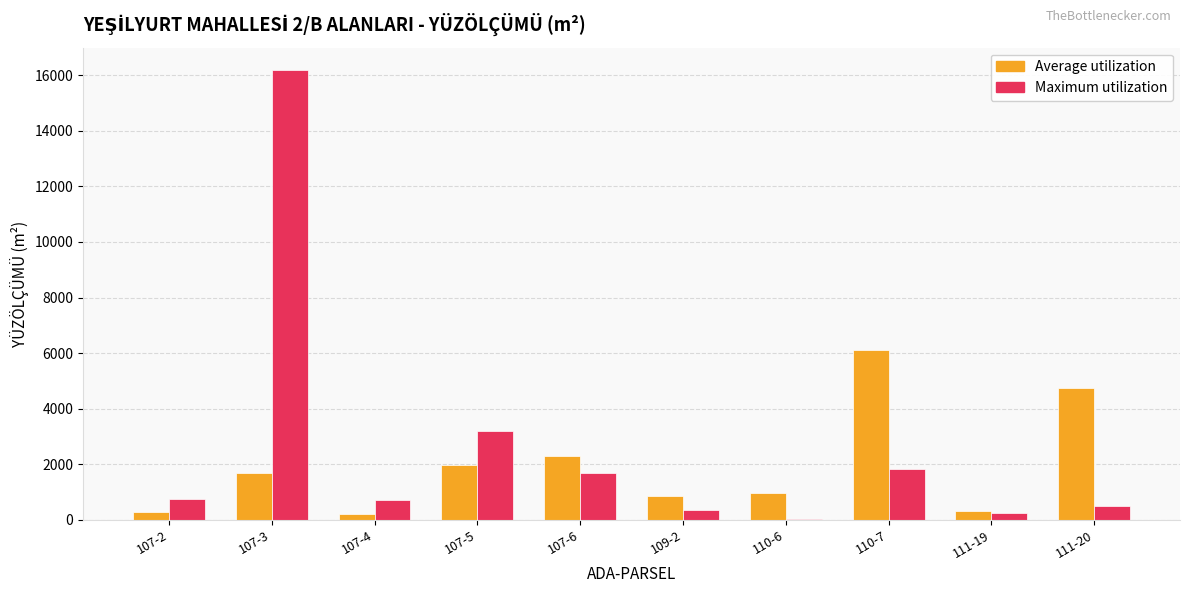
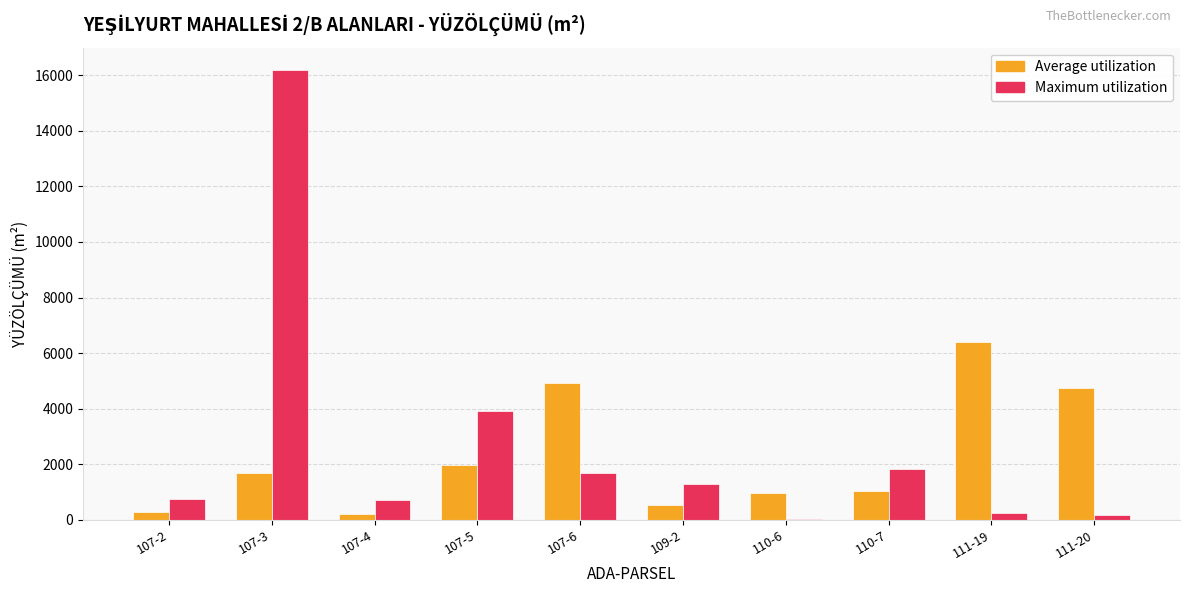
Maximum utilization, 107-5: 3200 -> 3900
Average utilization, 107-6: 2300 -> 4900
Average utilization, 109-2: 900 -> 500
Maximum utilization, 109-2: 300 -> 1300
Average utilization, 110-7: 6100 -> 1000
Average utilization, 111-19: 300 -> 6400
Maximum utilization, 111-20: 500 -> 200
